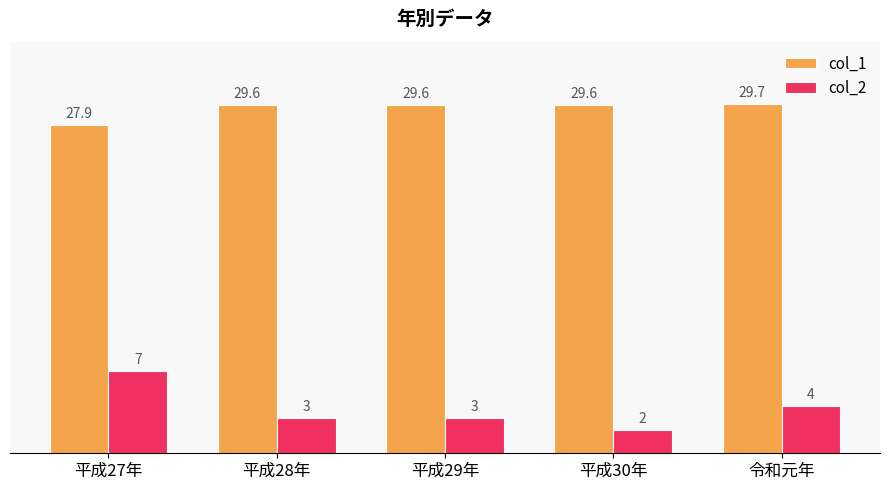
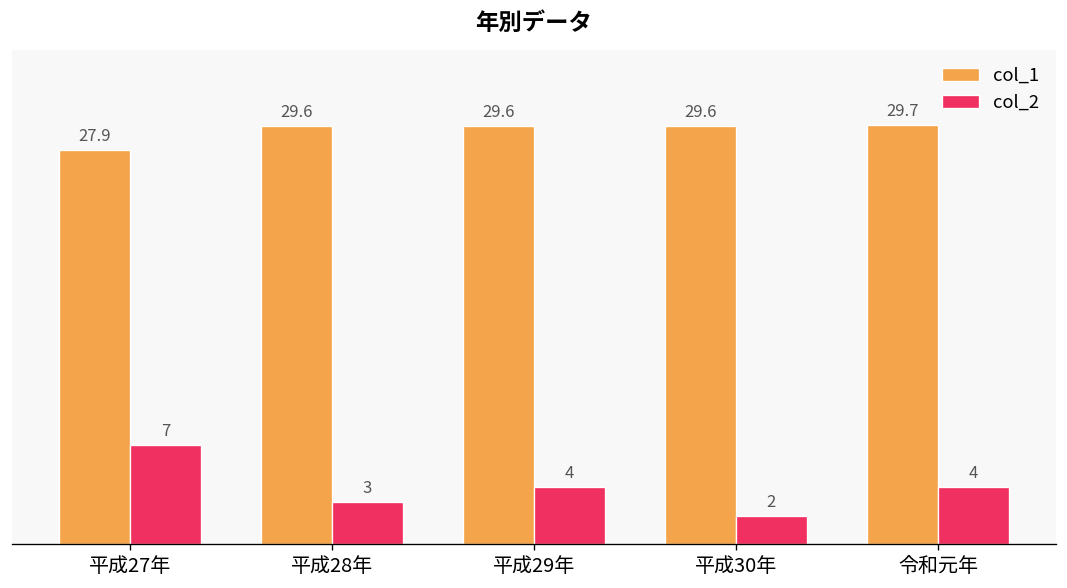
col_2, 平成29年: 3 -> 4
